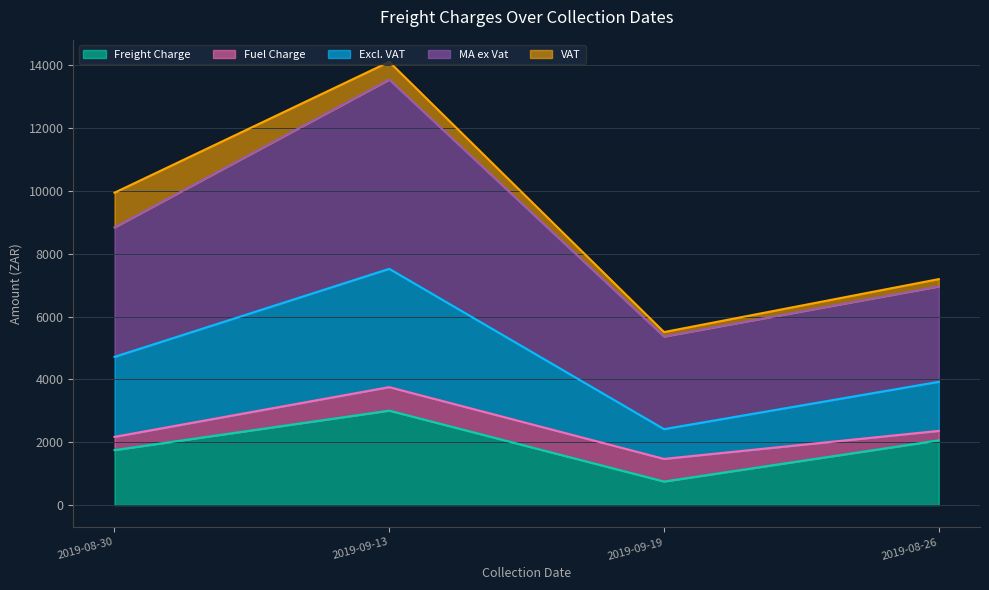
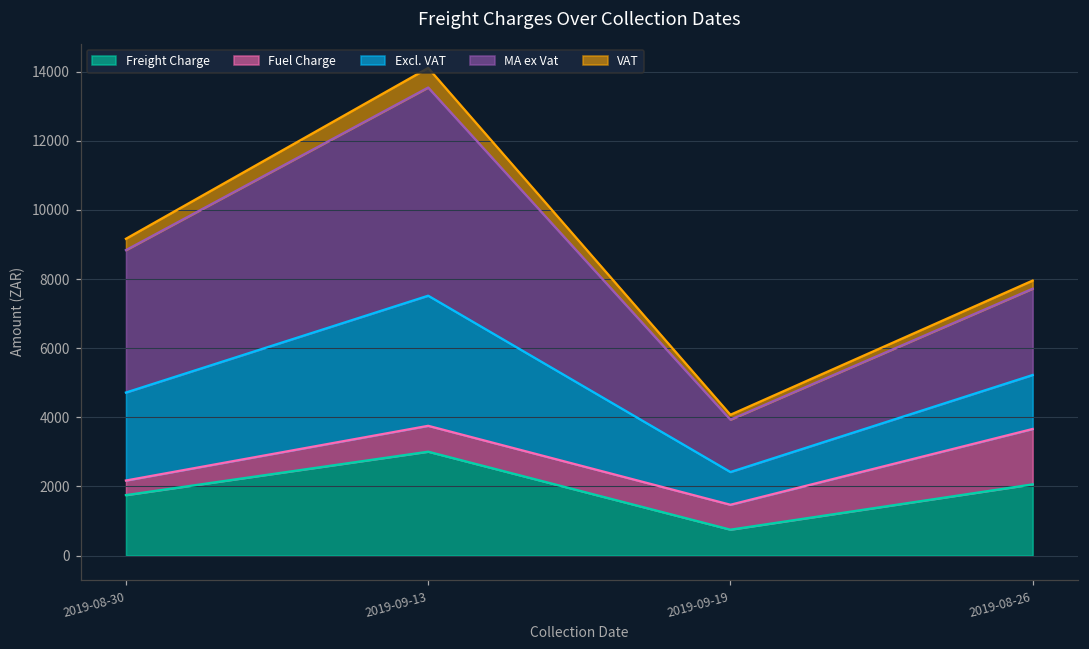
VAT, 2019-08-30: 1100 -> 300
MA ex Vat, 2019-09-19: 2900 -> 1500
Fuel Charge, 2019-08-26: 300 -> 1600
MA ex Vat, 2019-08-26: 3000 -> 2500
